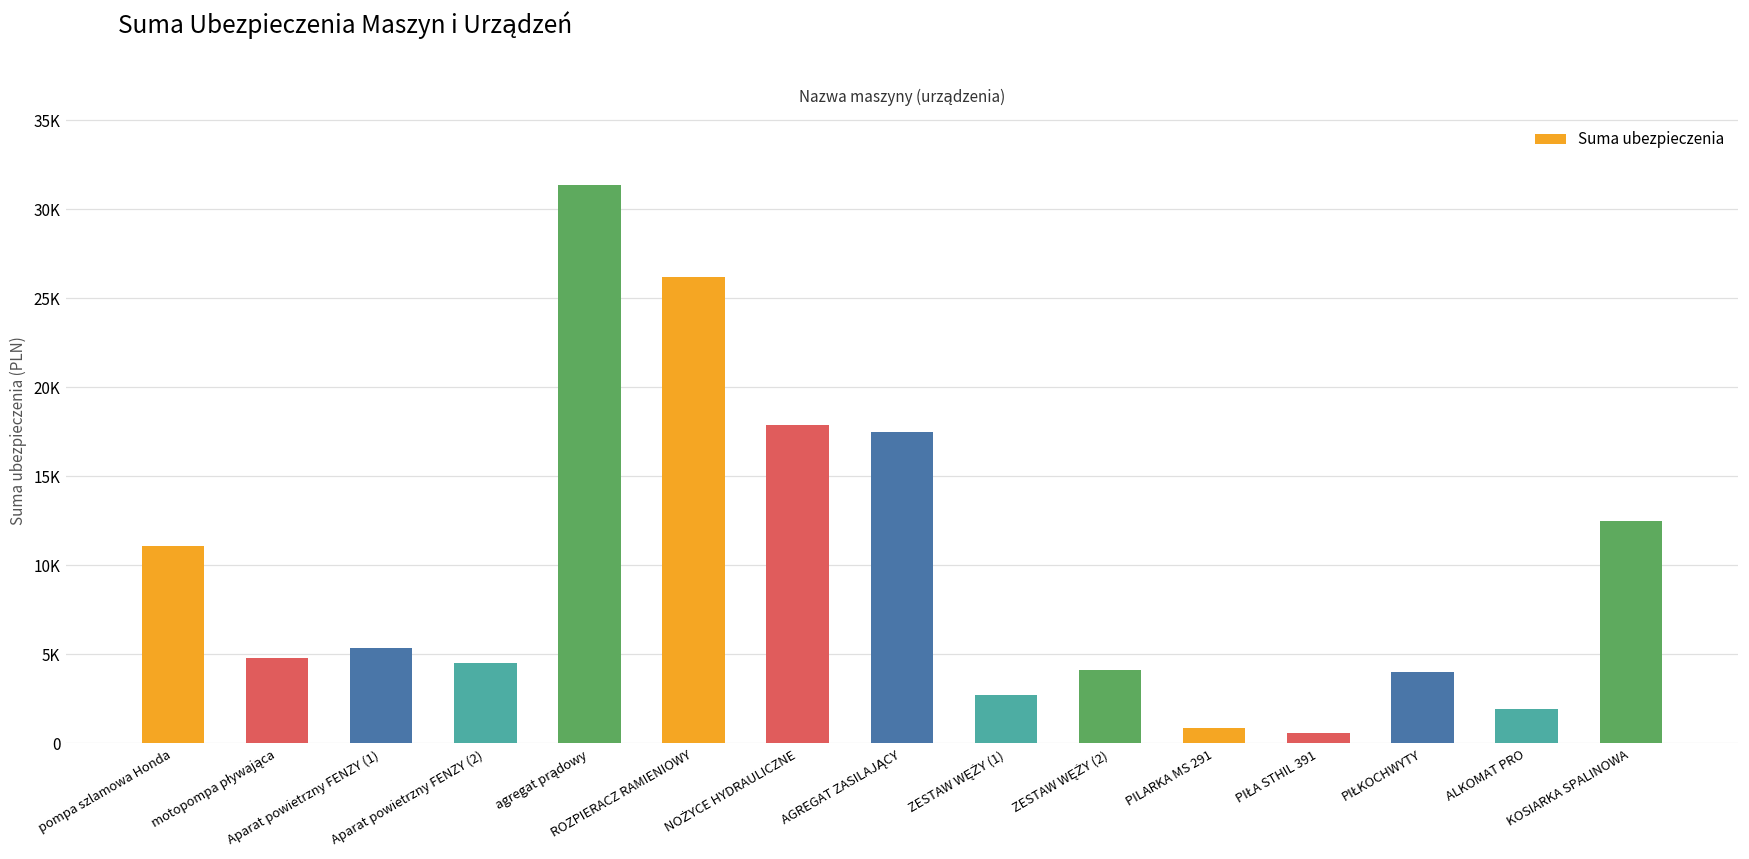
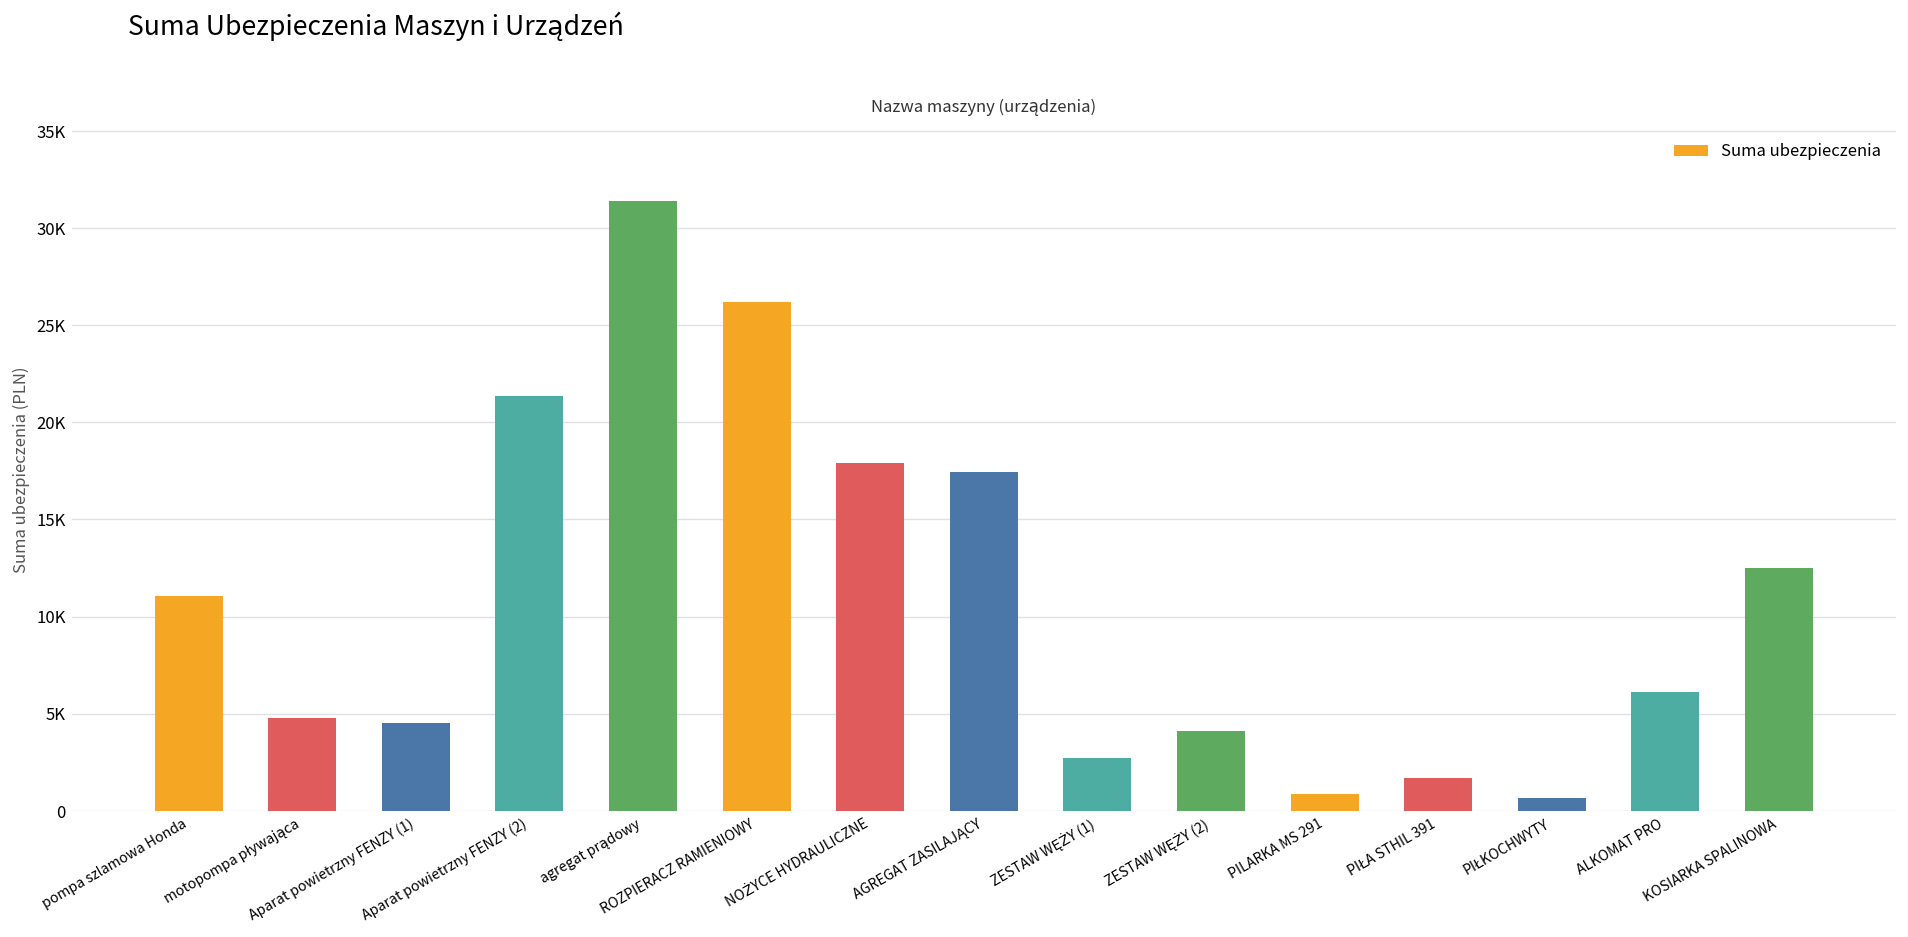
Aparat powietrzny FENZY (1): 5400 -> 4500
Aparat powietrzny FENZY (2): 4500 -> 21300
PIŁA STHIL 391: 600 -> 1700
PIŁKOCHWYTY: 4000 -> 700
ALKOMAT PRO: 2000 -> 6100
